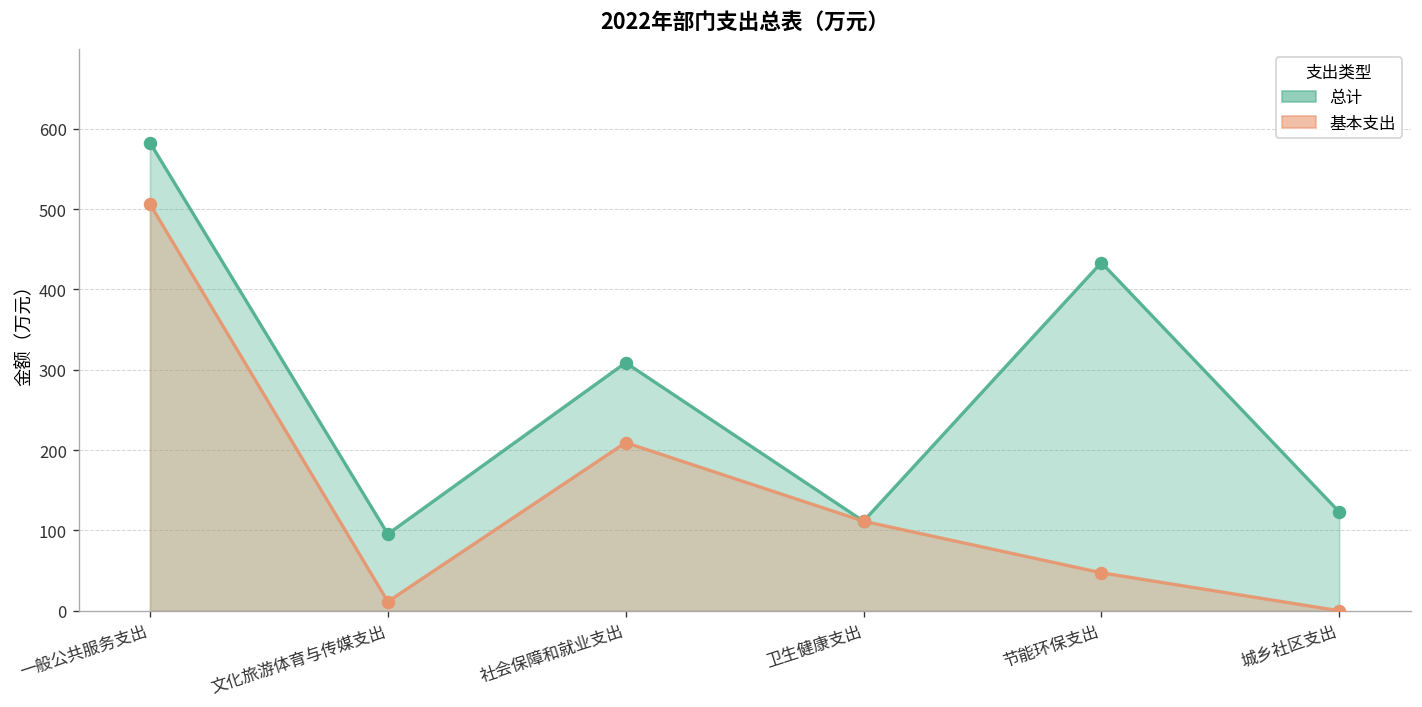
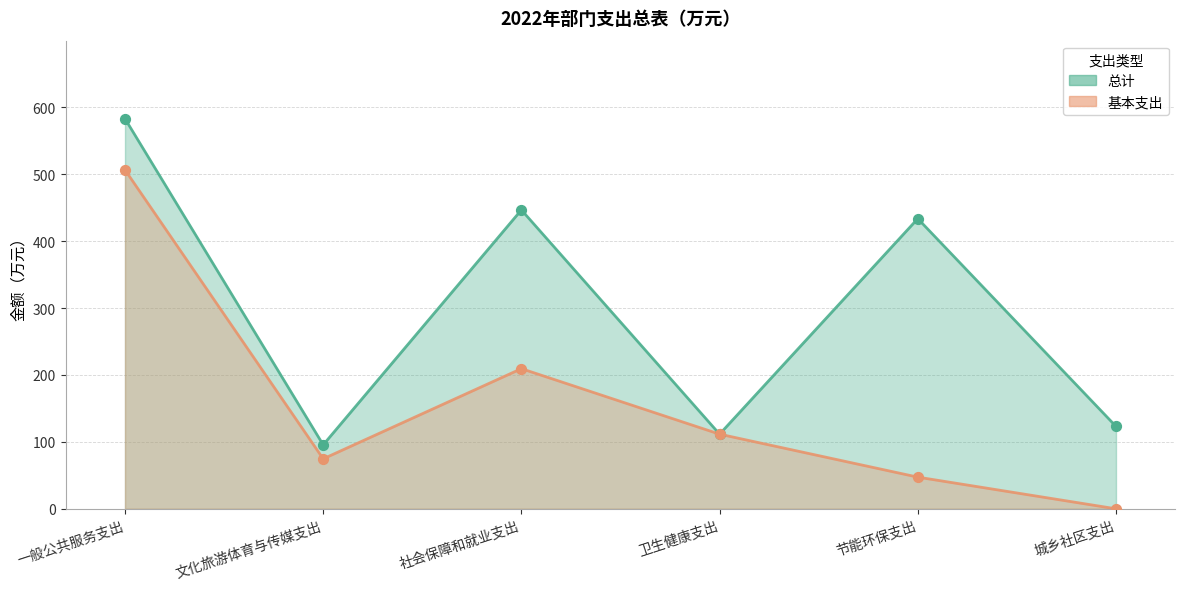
基本支出, 文化旅游体育与传媒支出: 10 -> 70
总计, 社会保障和就业支出: 310 -> 450
